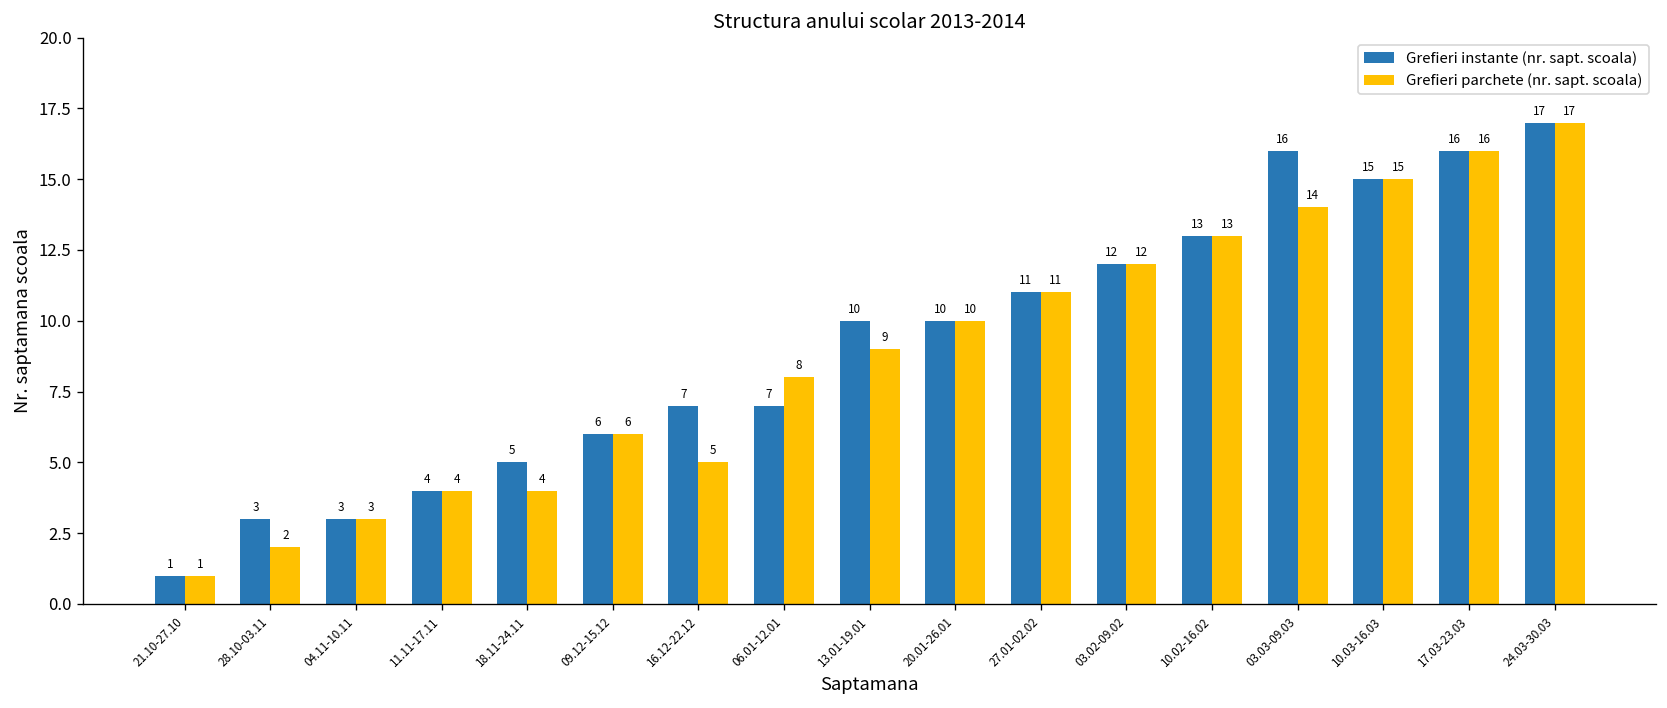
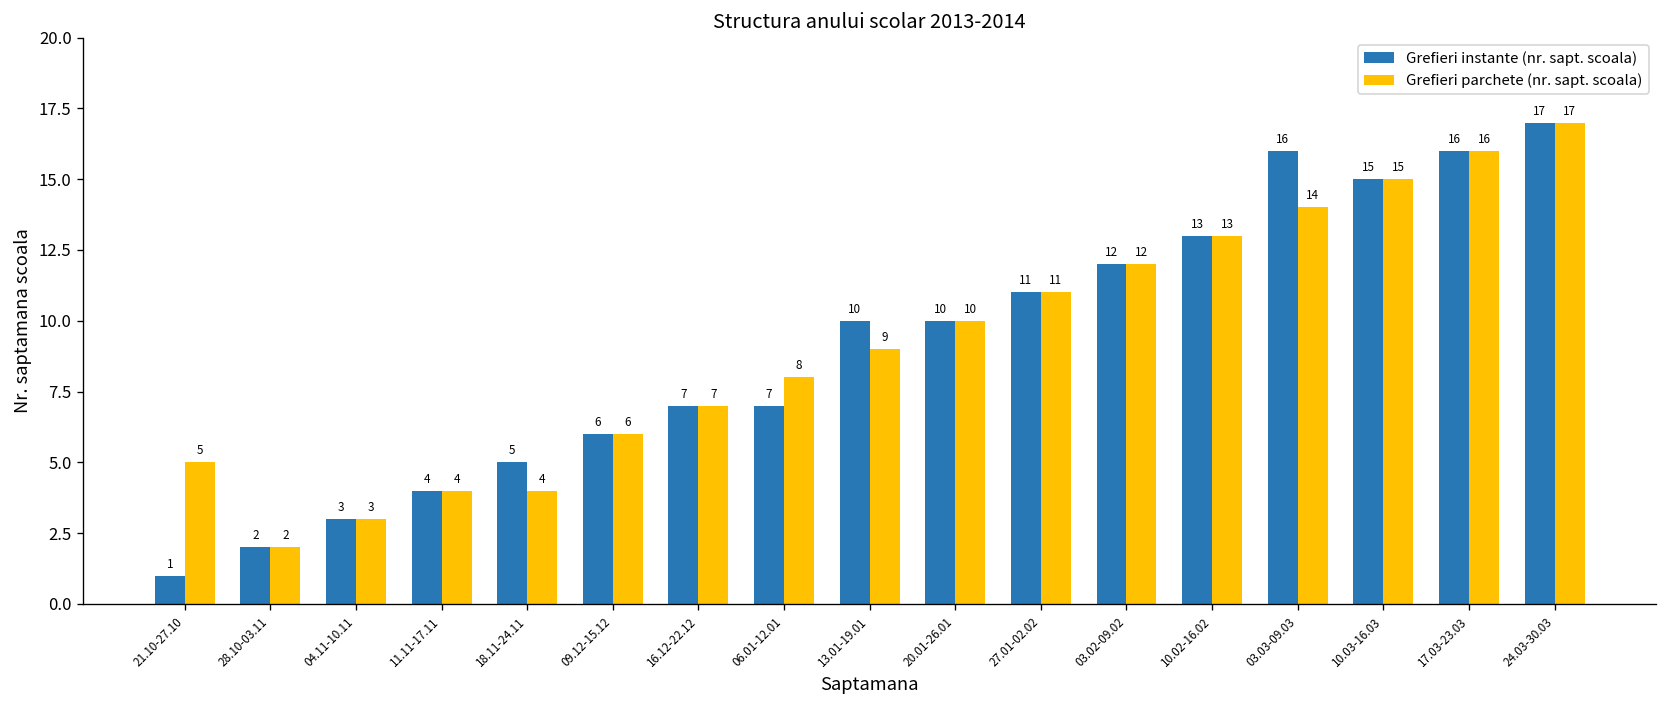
Grefieri parchete (nr. sapt. scoala), 21.10-27.10: 1 -> 5
Grefieri instante (nr. sapt. scoala), 28.10-03.11: 3 -> 2
Grefieri parchete (nr. sapt. scoala), 16.12-22.12: 5 -> 7
